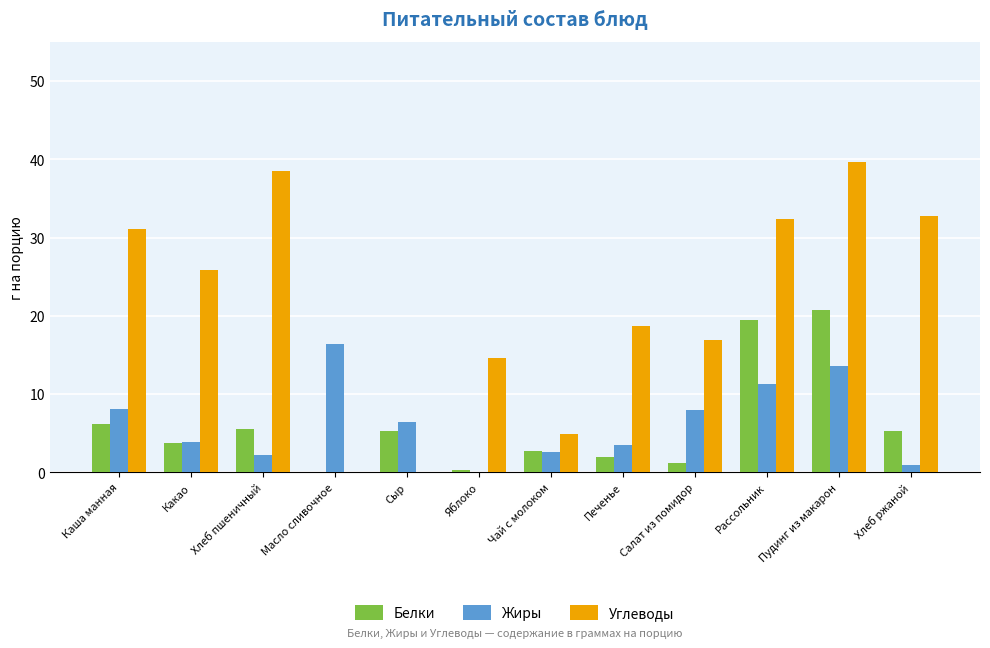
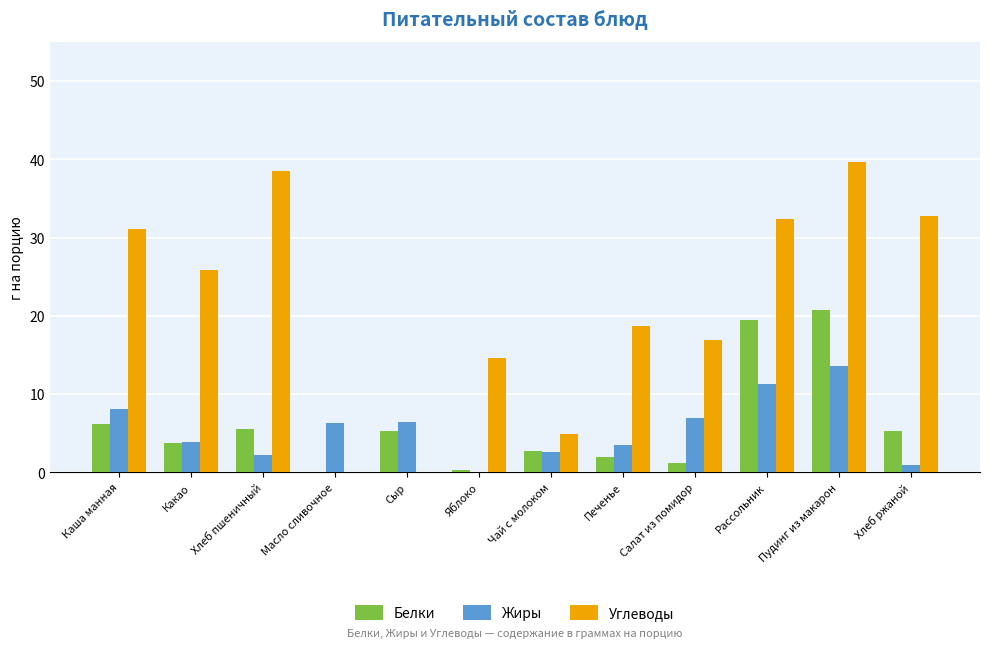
Жиры, Масло сливочное: 16 -> 6
Жиры, Салат из помидор: 8 -> 7
